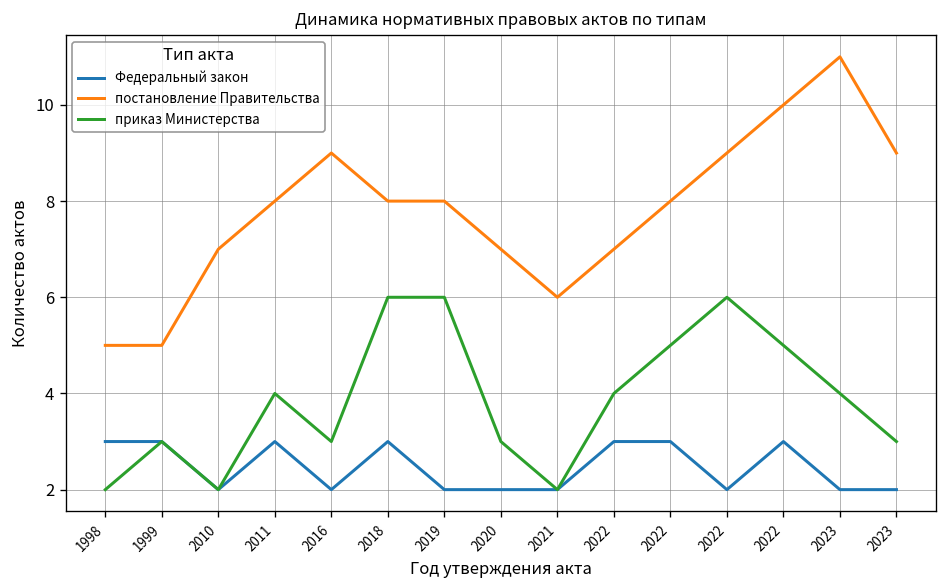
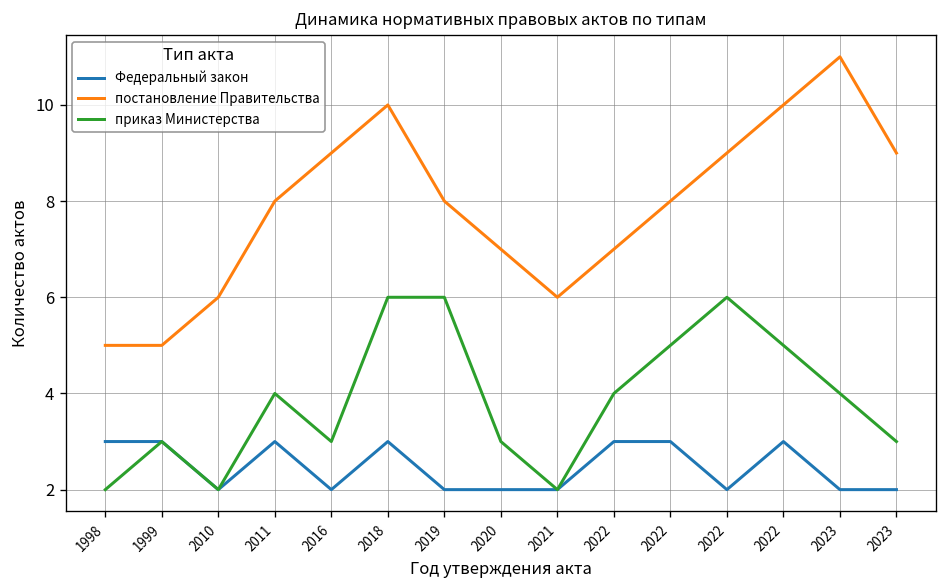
постановление Правительства, 2010: 7 -> 6
постановление Правительства, 2018: 8 -> 10
